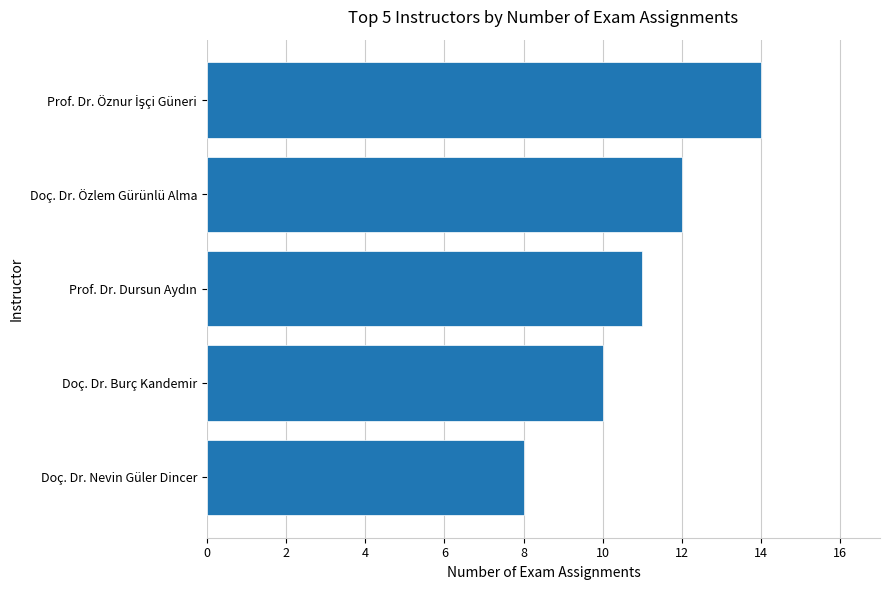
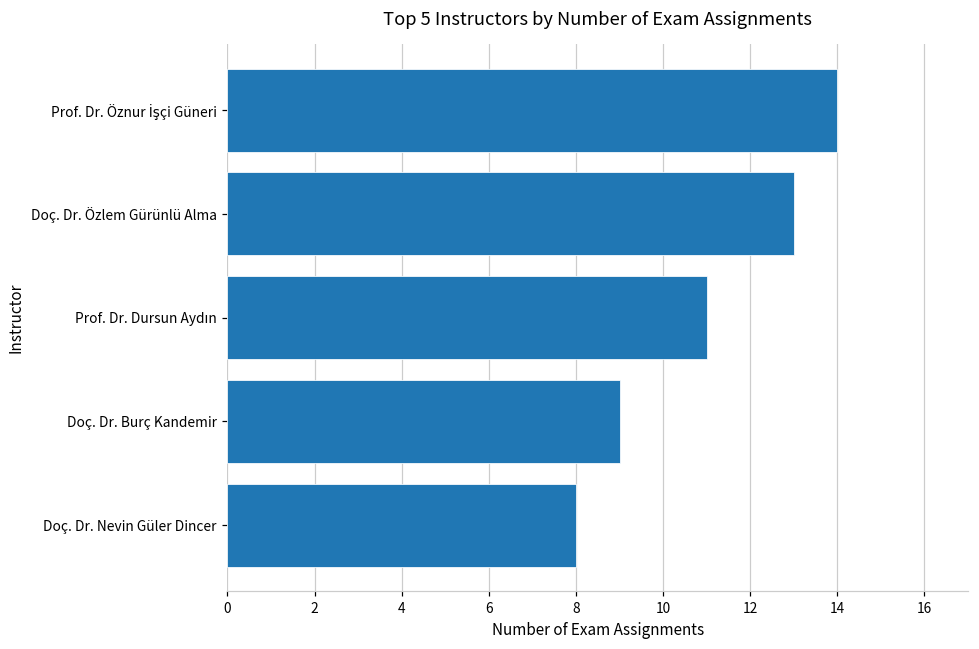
Doç. Dr. Özlem Gürünlü Alma: 12 -> 13
Doç. Dr. Burç Kandemir: 10 -> 9
